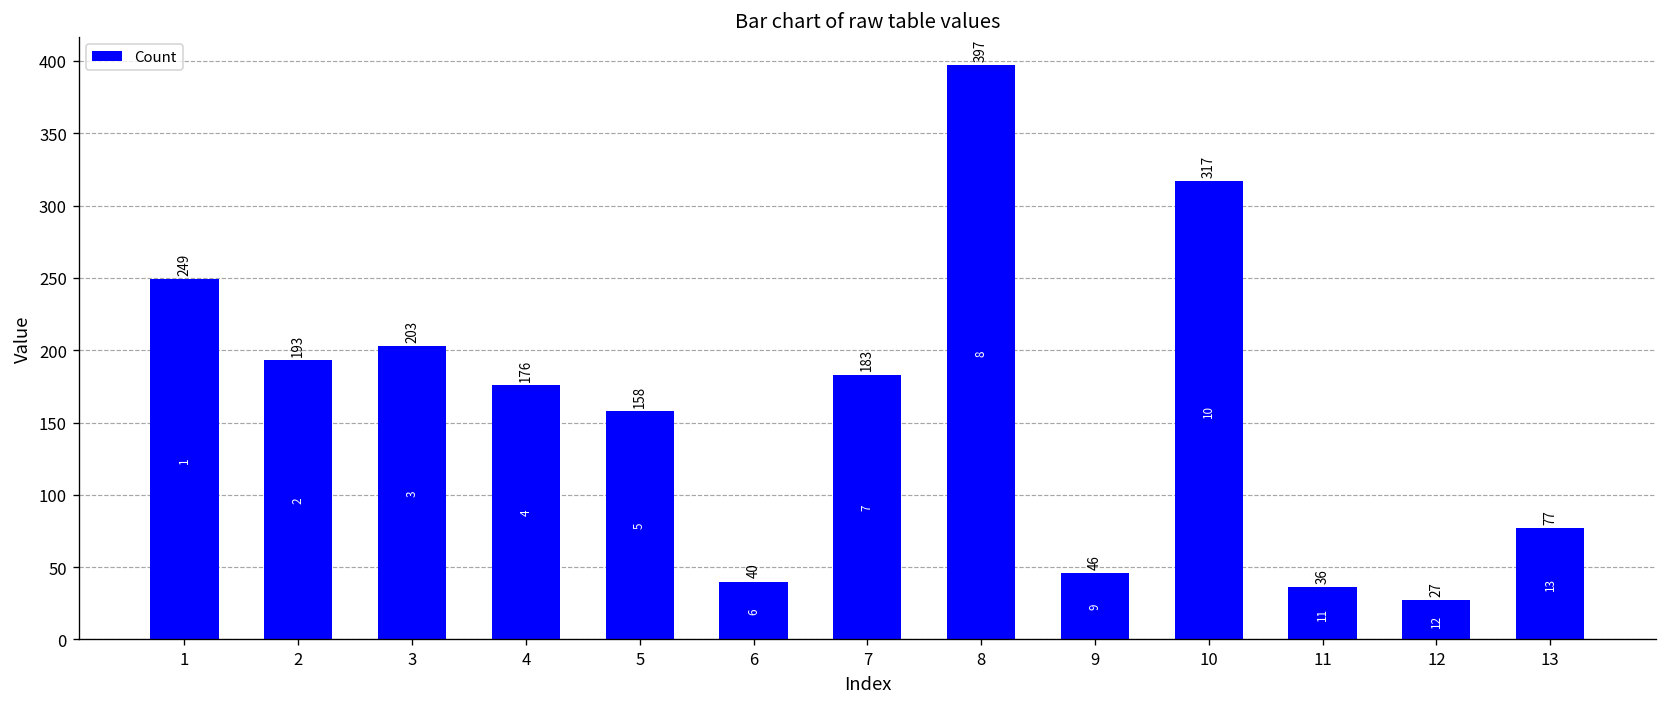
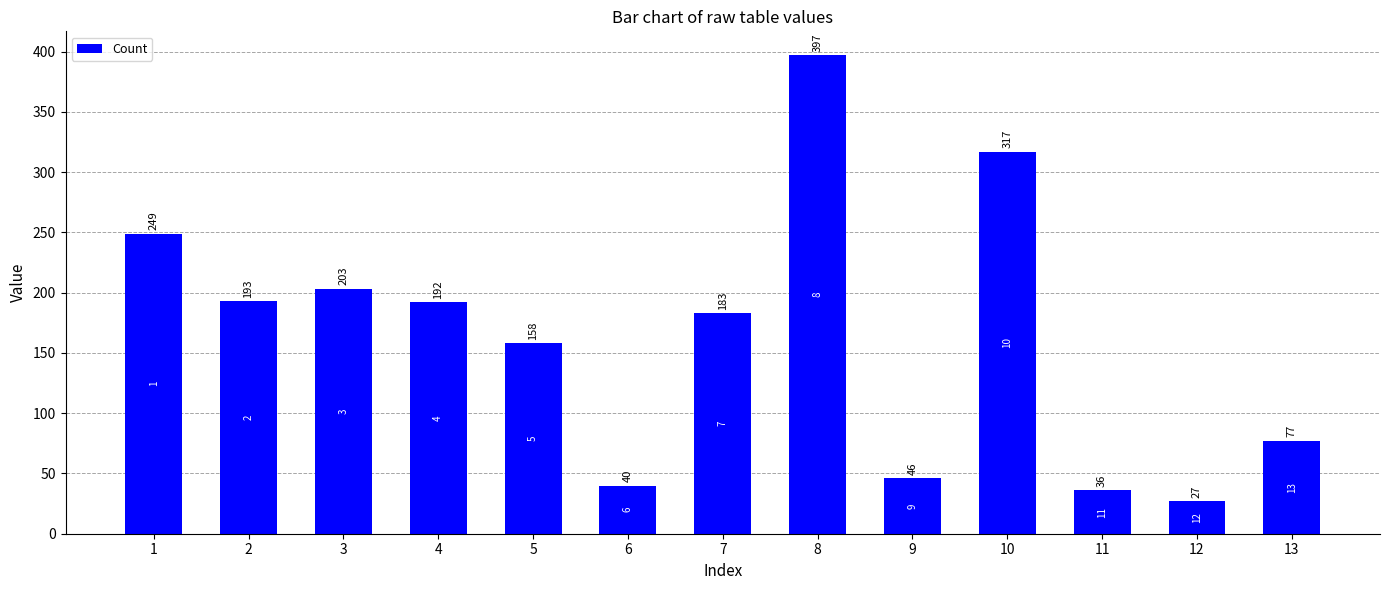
4: 176 -> 192
